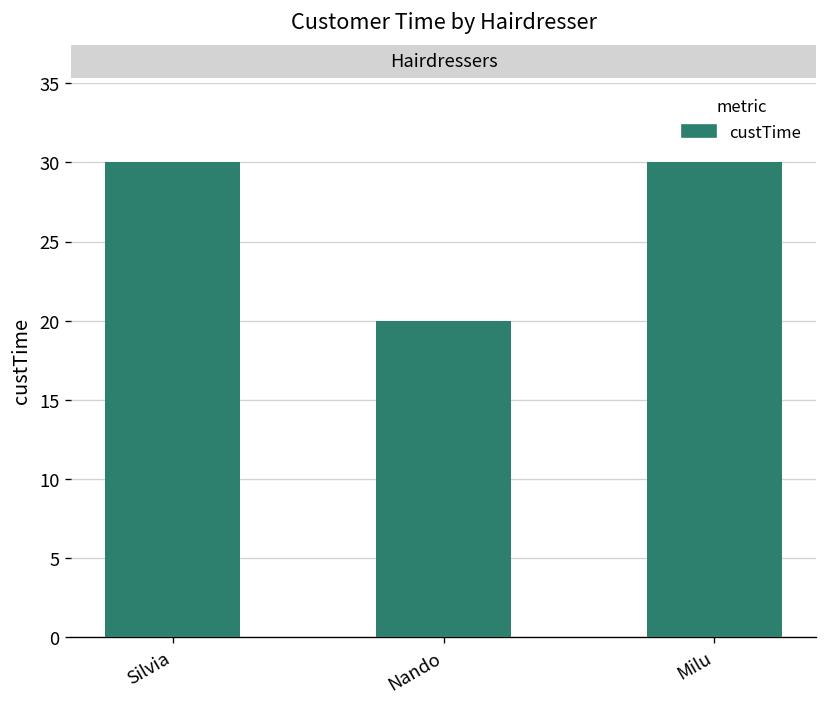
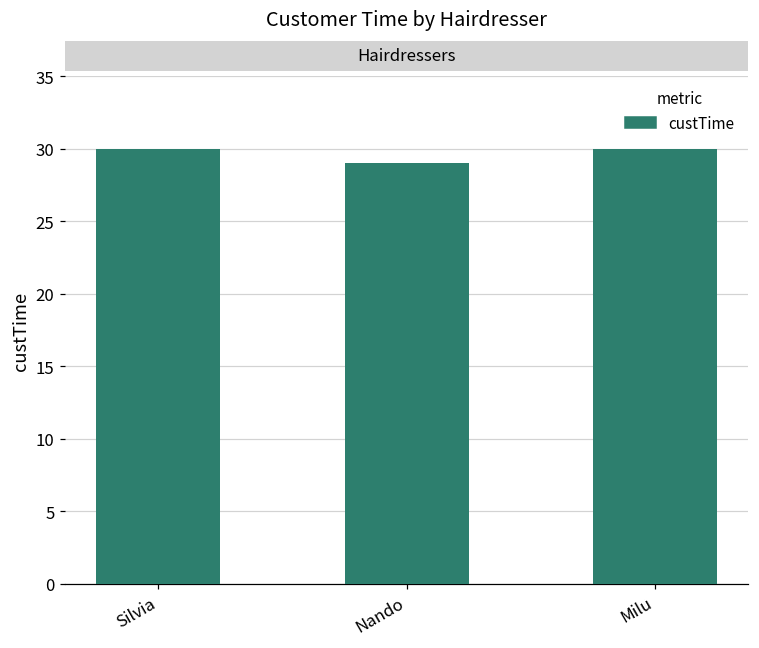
Nando: 20 -> 29
